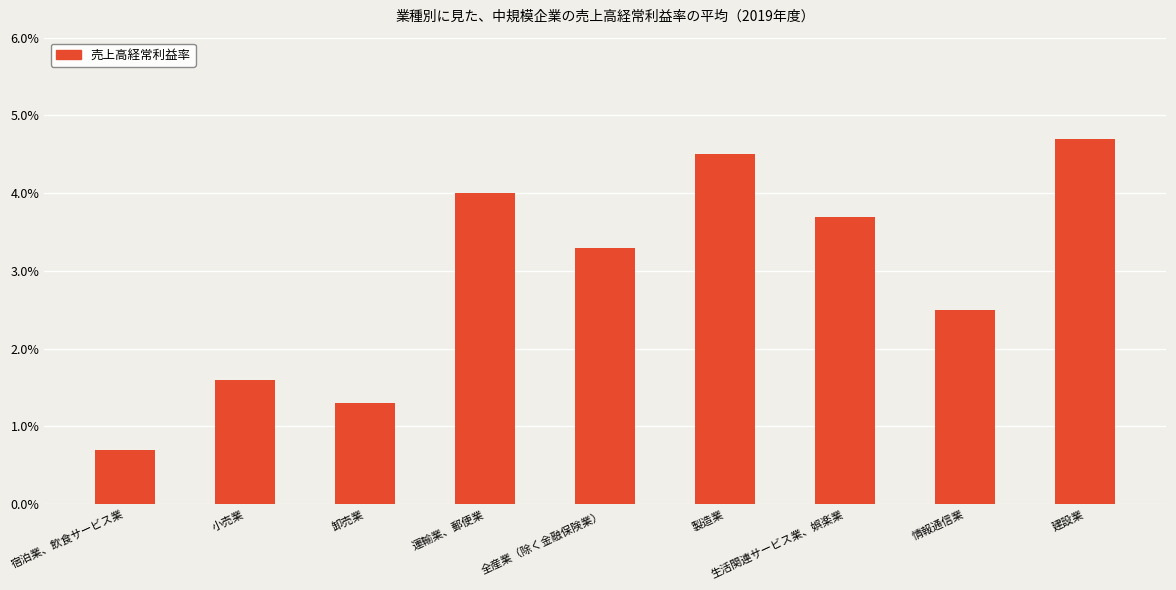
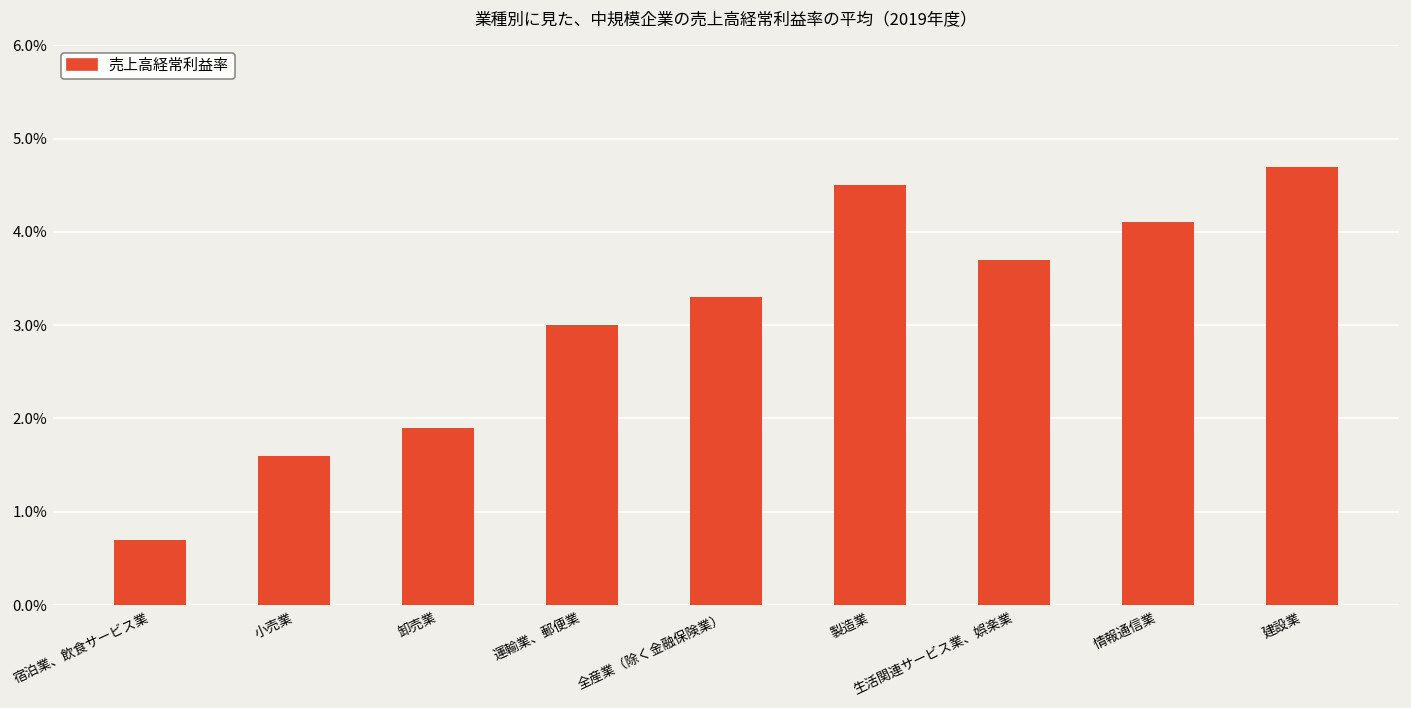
卸売業: 1.3% -> 1.9%
運輸業、郵便業: 4.0% -> 3.0%
情報通信業: 2.5% -> 4.1%
